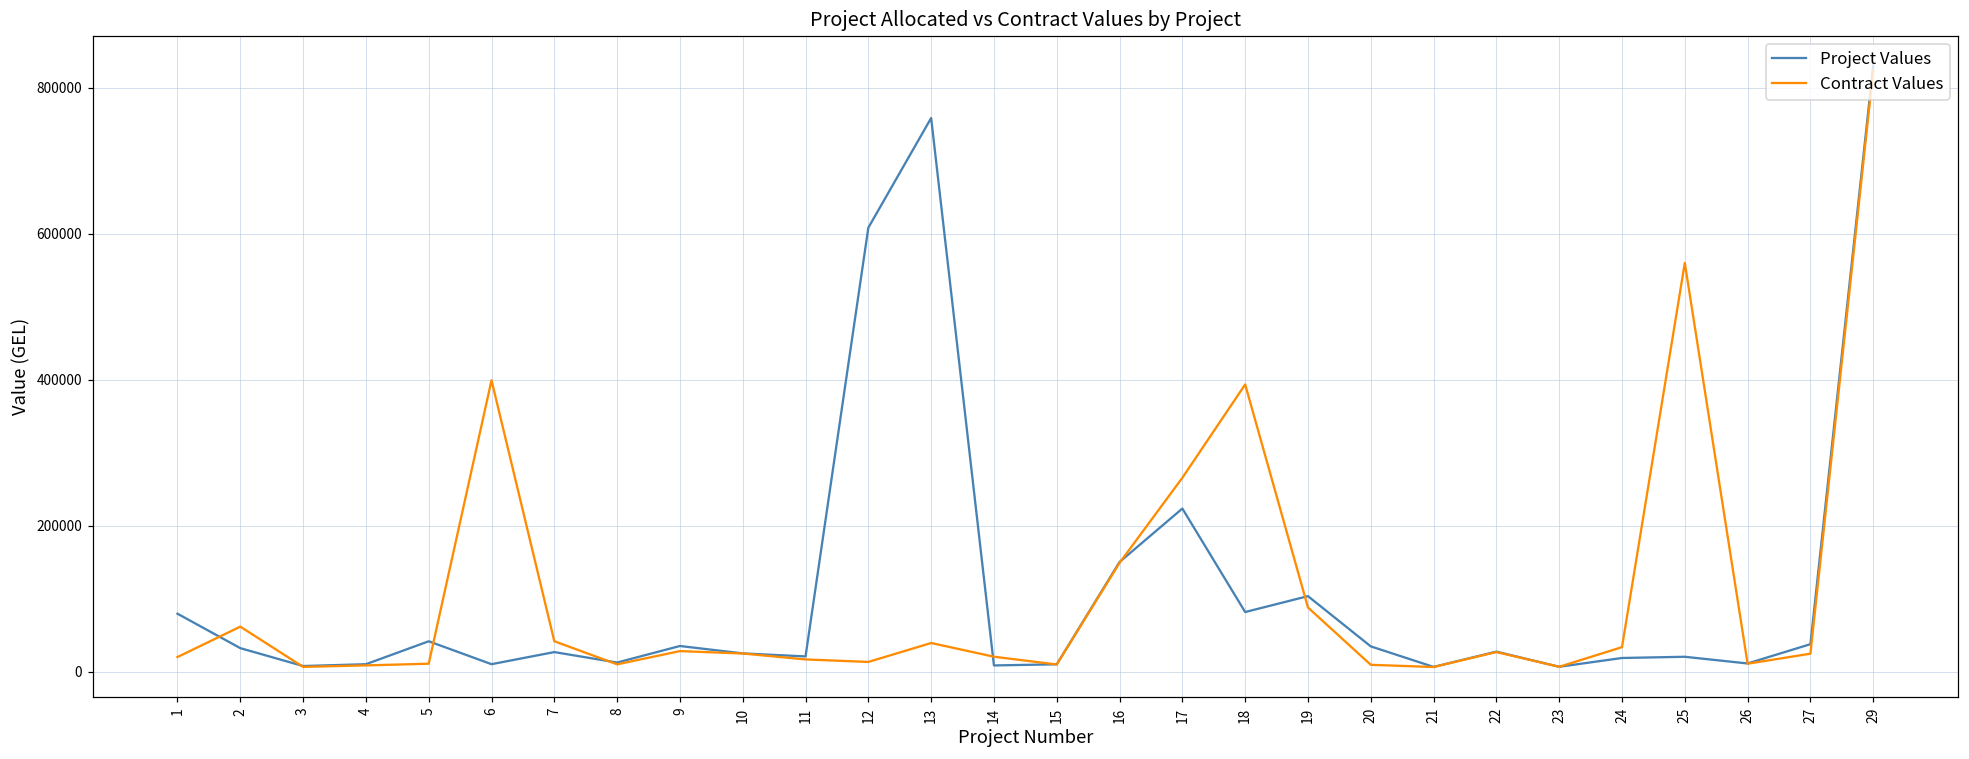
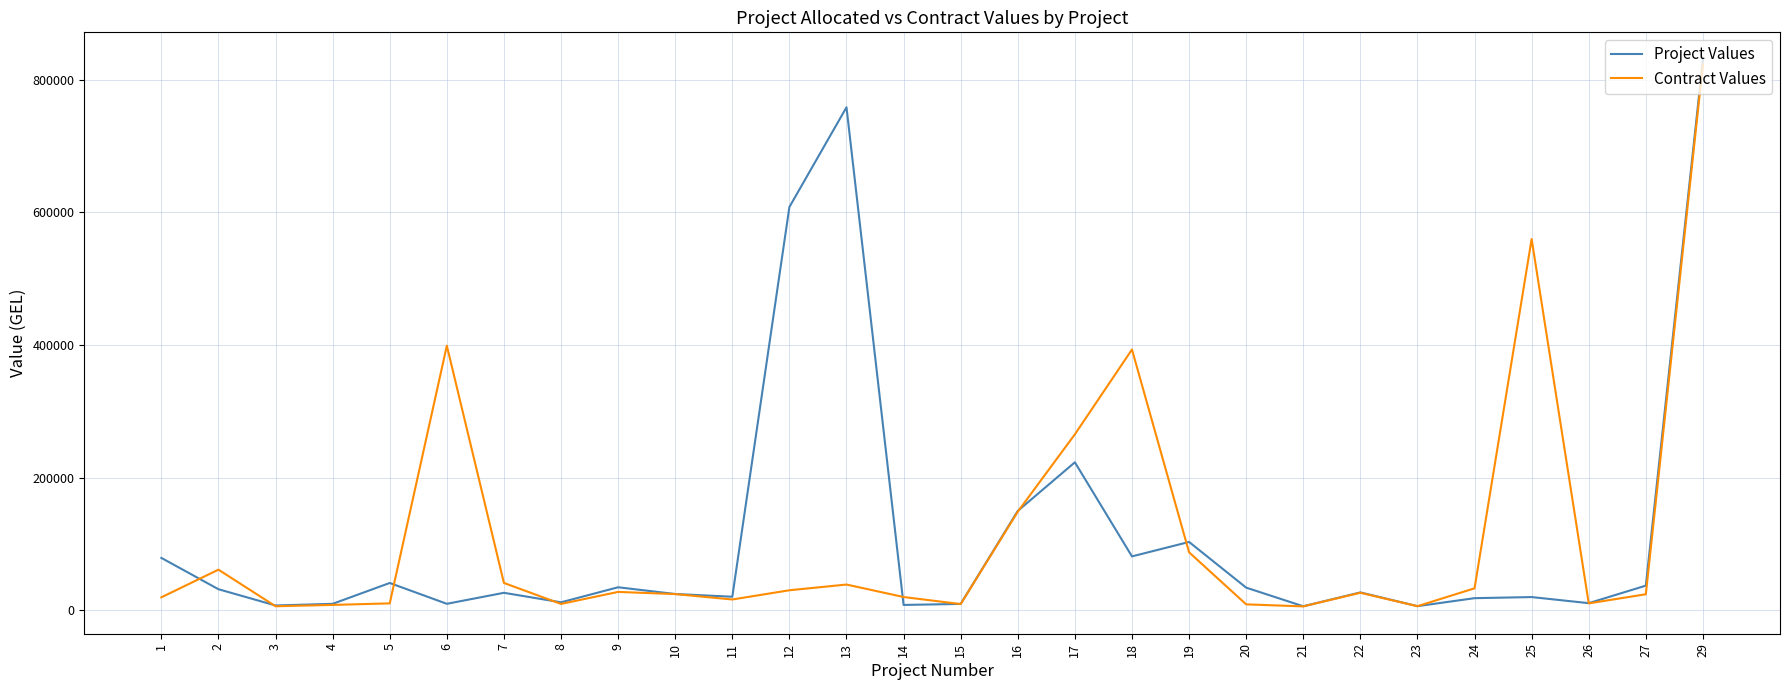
Contract Values, 12: 10000 -> 30000
